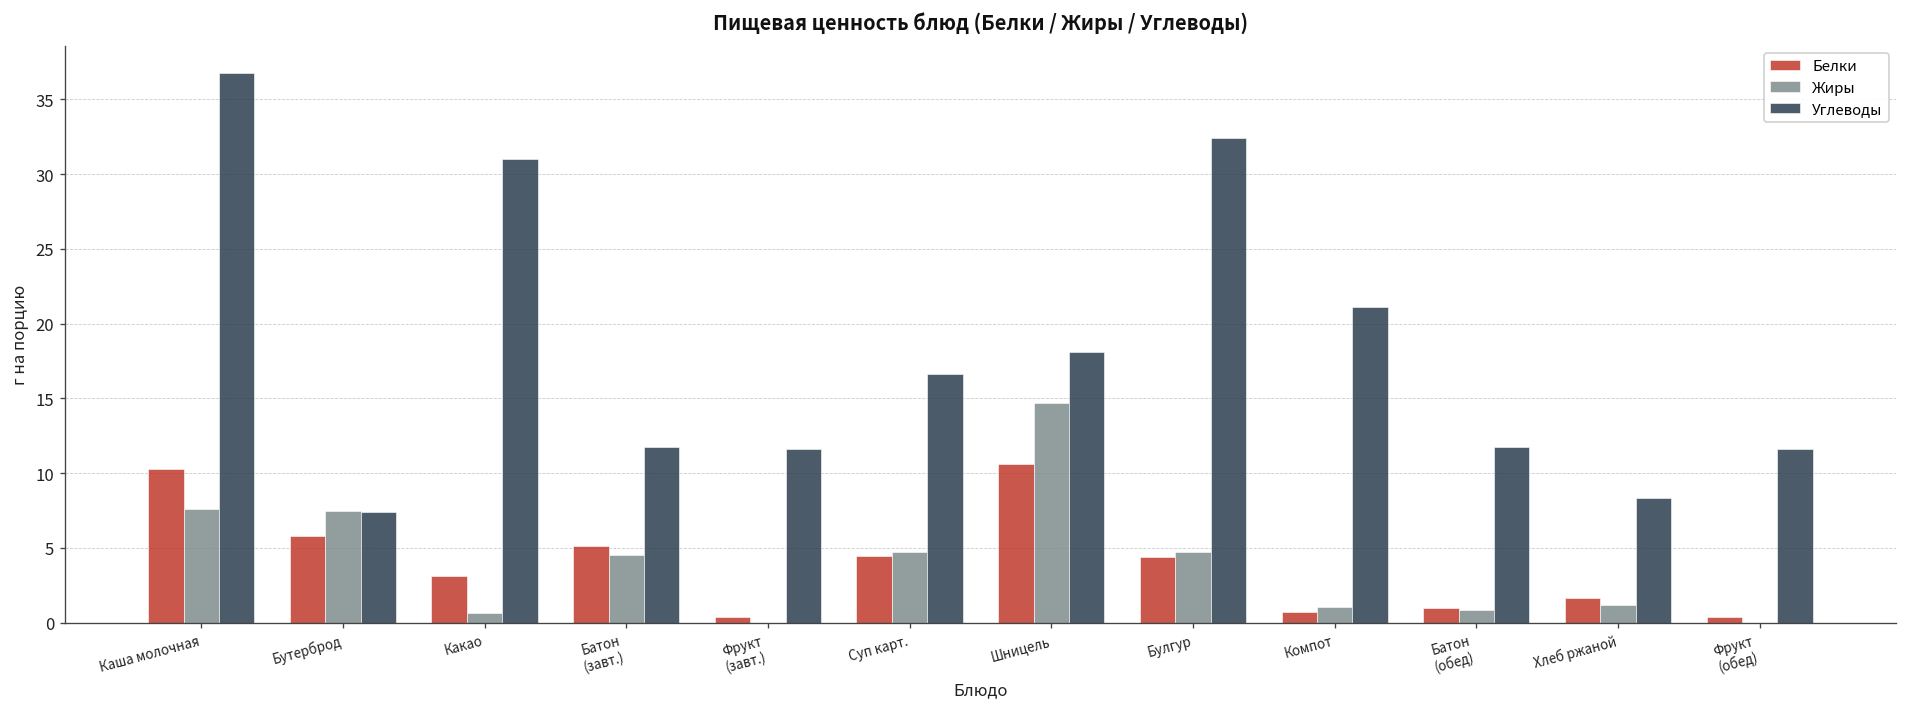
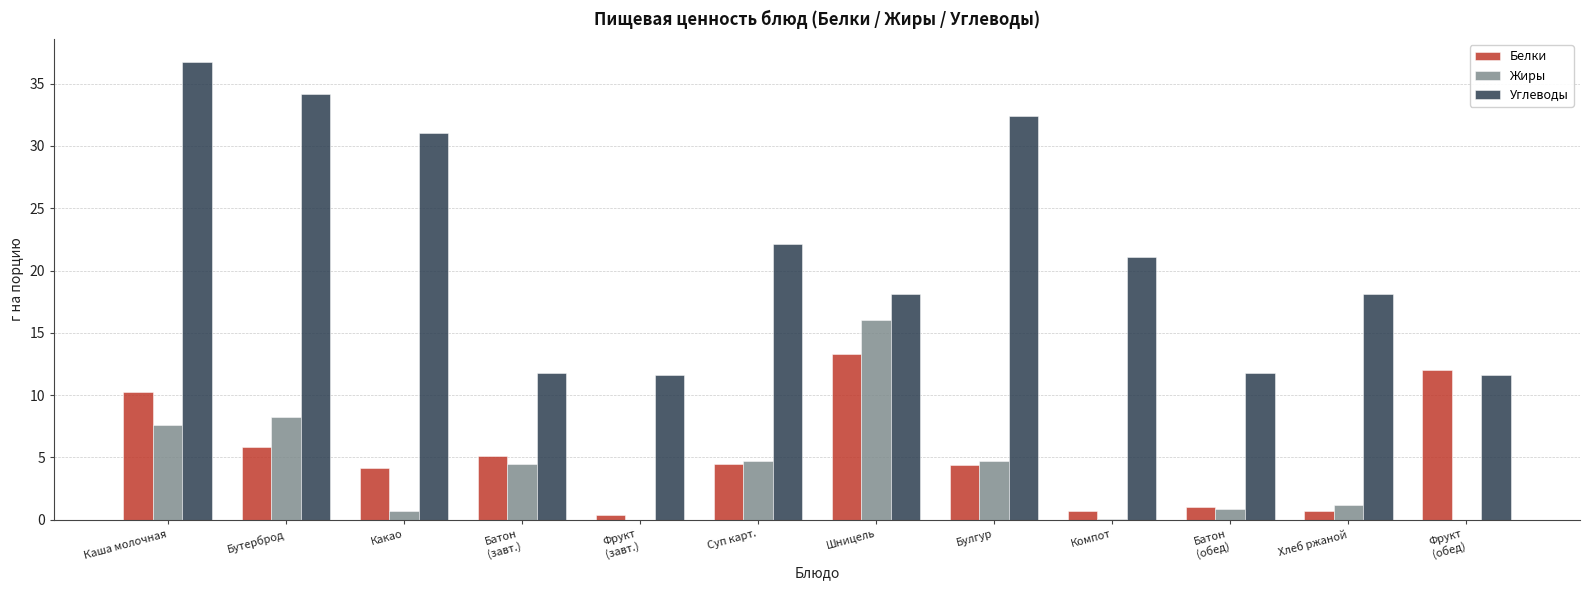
Жиры, Бутерброд: 7.4 -> 8.3
Углеводы, Бутерброд: 7.4 -> 34.1
Белки, Какао: 3.1 -> 4.1
Углеводы, Суп карт.: 16.6 -> 22.1
Белки, Шницель: 10.6 -> 13.3
Жиры, Шницель: 14.7 -> 16.0
Жиры, Компот: 1.1 -> 0.0
Белки, Хлеб ржаной: 1.7 -> 0.7
Углеводы, Хлеб ржаной: 8.4 -> 18.1
Белки, Фрукт (обед): 0.4 -> 12.0
